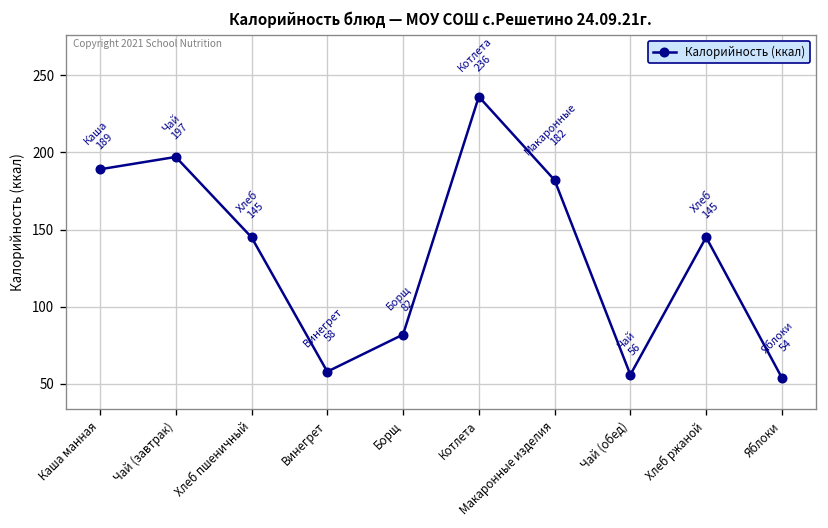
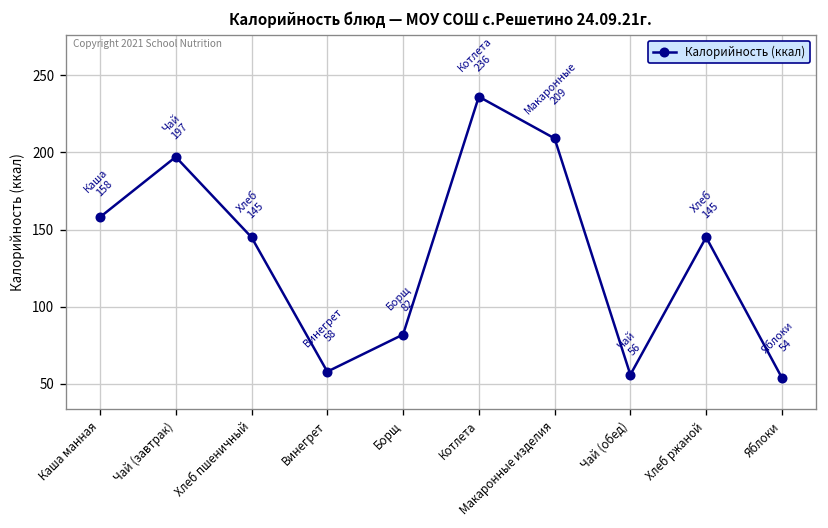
Каша манная: 189 -> 158
Макаронные изделия: 182 -> 209
